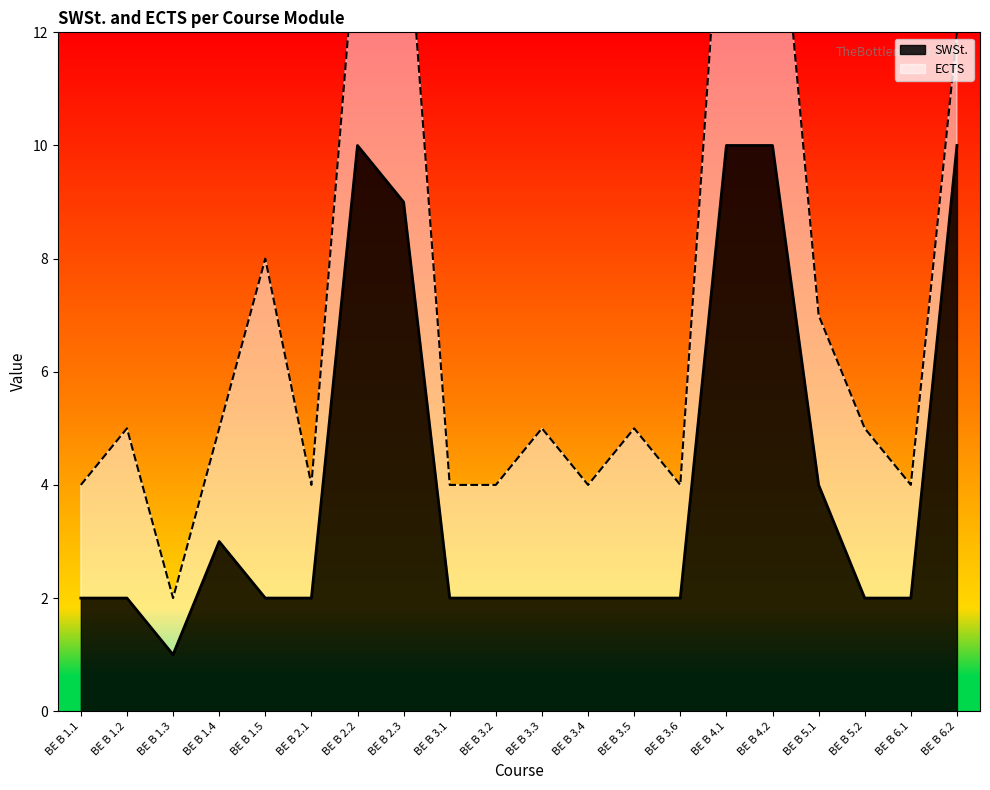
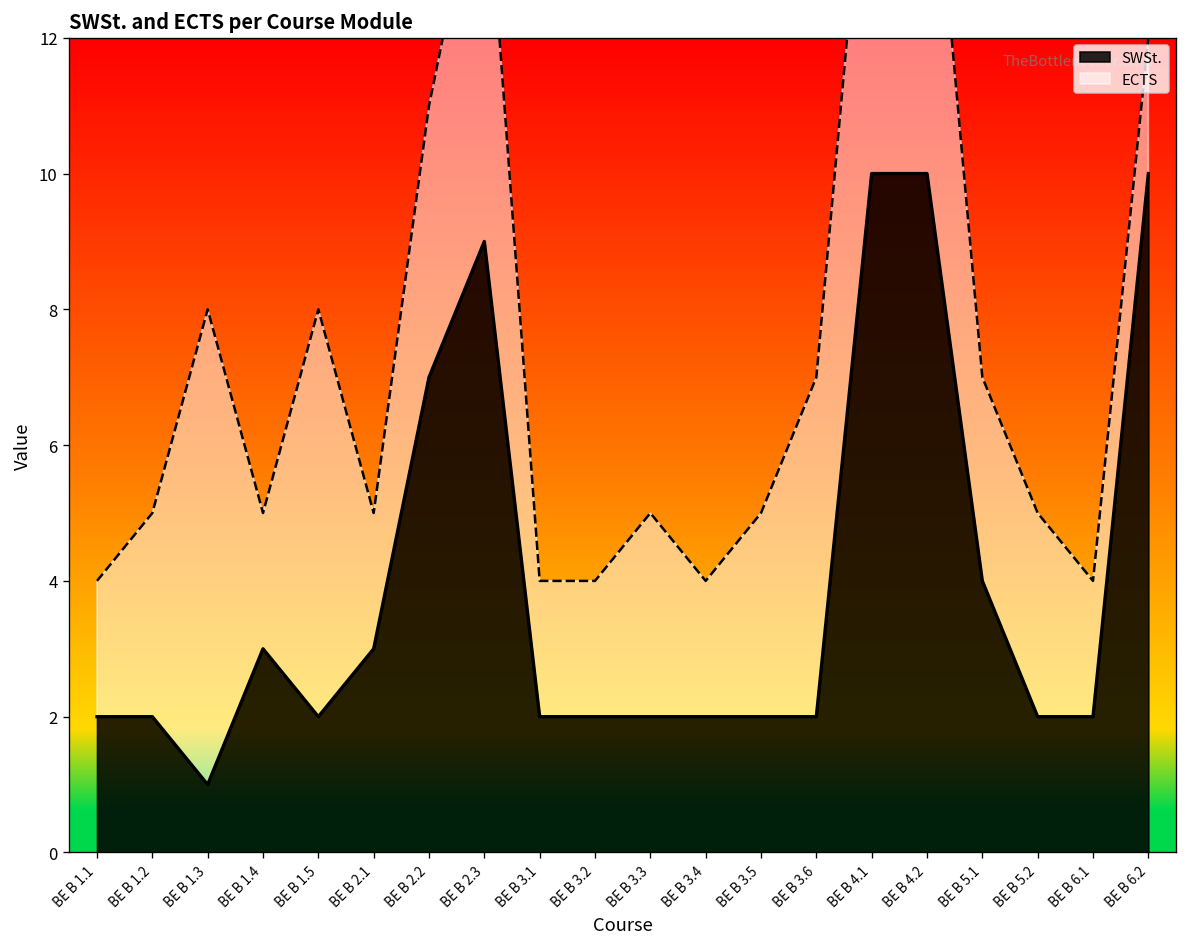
ECTS, BE B 1.3: 1 -> 7
SWSt., BE B 2.1: 2 -> 3
SWSt., BE B 2.2: 10 -> 7
ECTS, BE B 3.6: 2 -> 5
